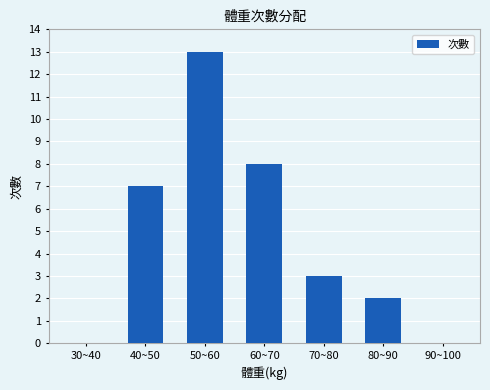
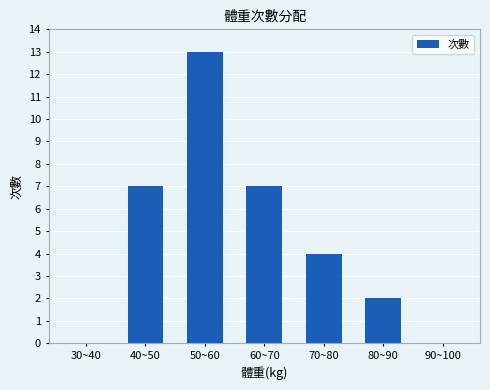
60~70: 8 -> 7
70~80: 3 -> 4
